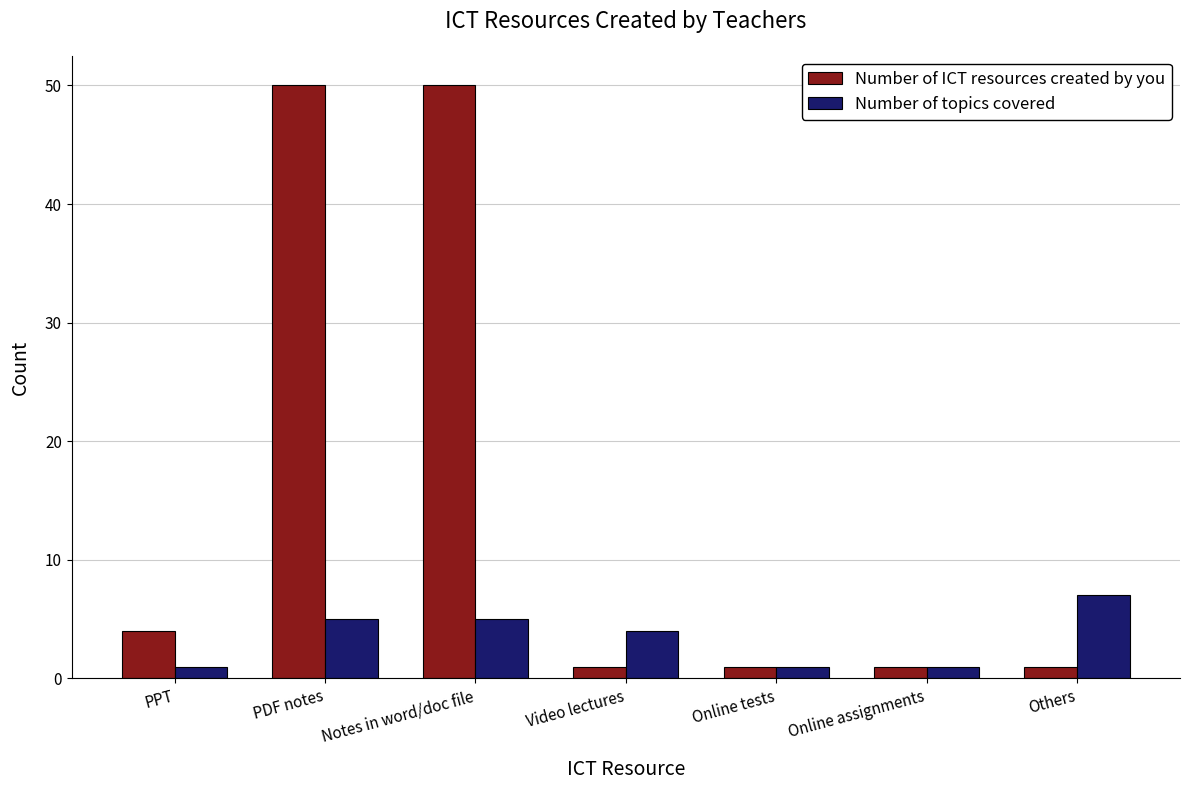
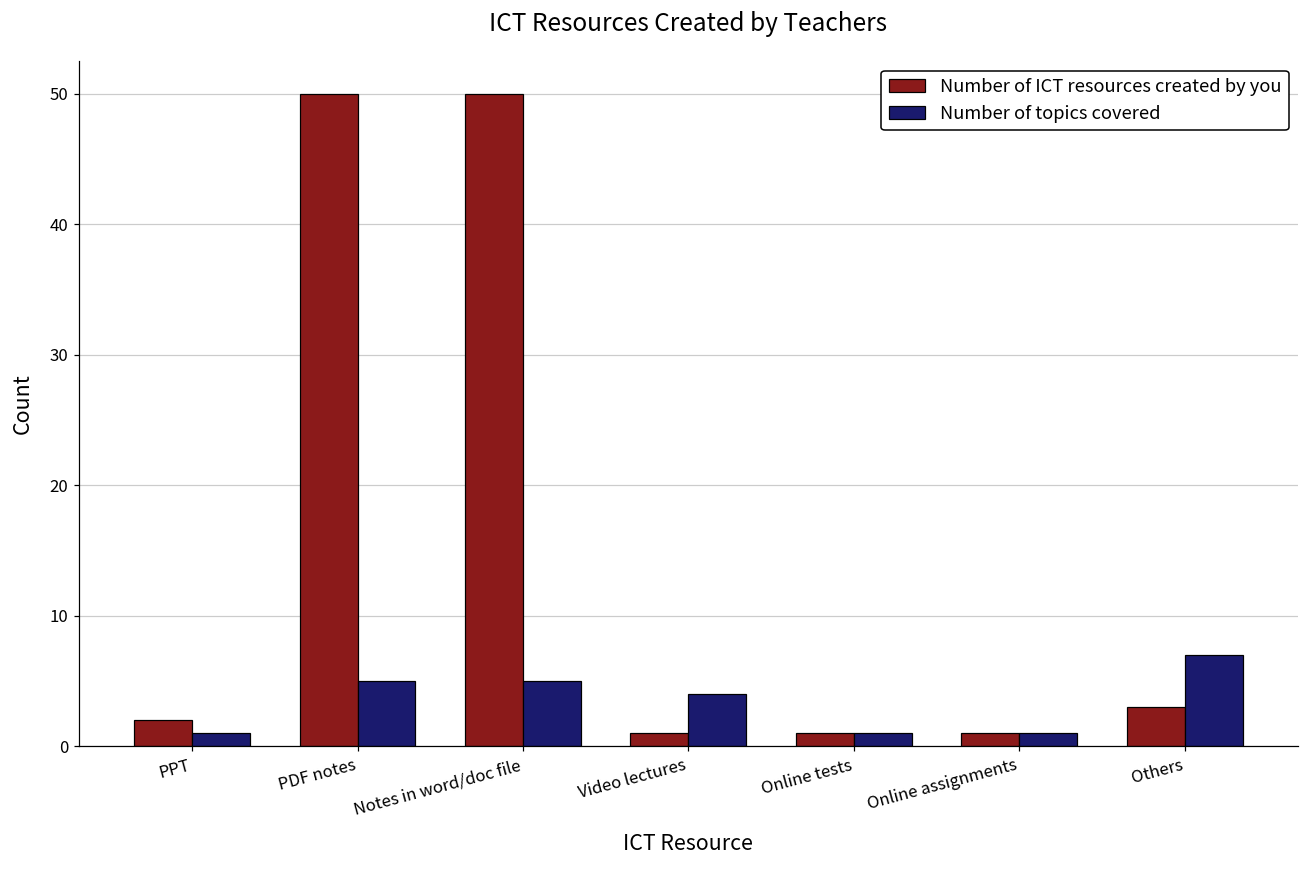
Number of ICT resources created by you, PPT: 4 -> 2
Number of ICT resources created by you, Others: 1 -> 3
